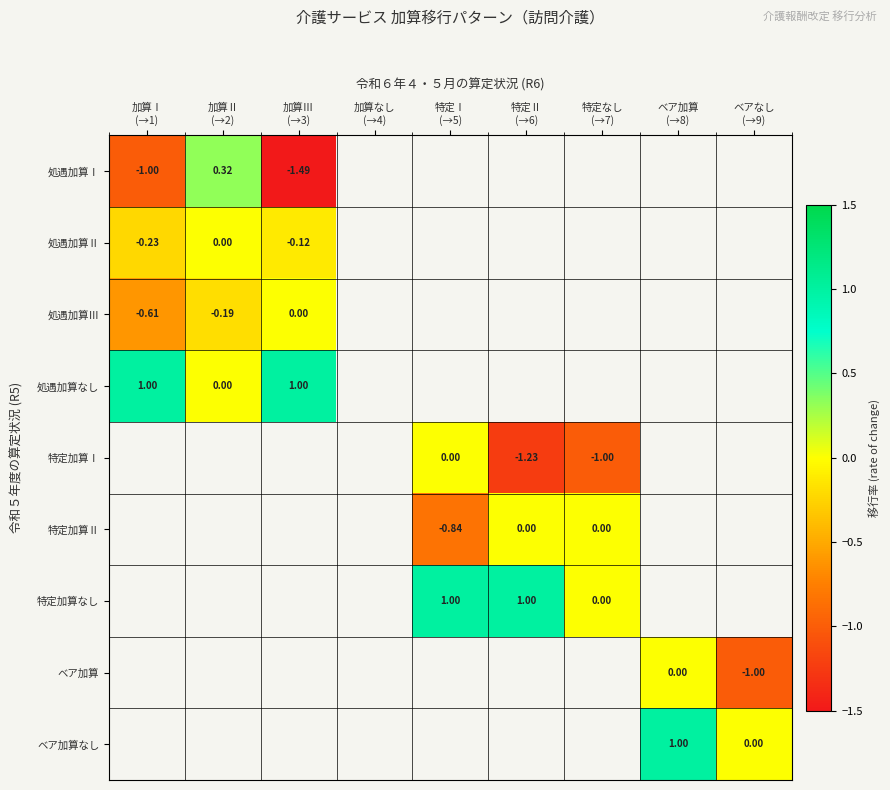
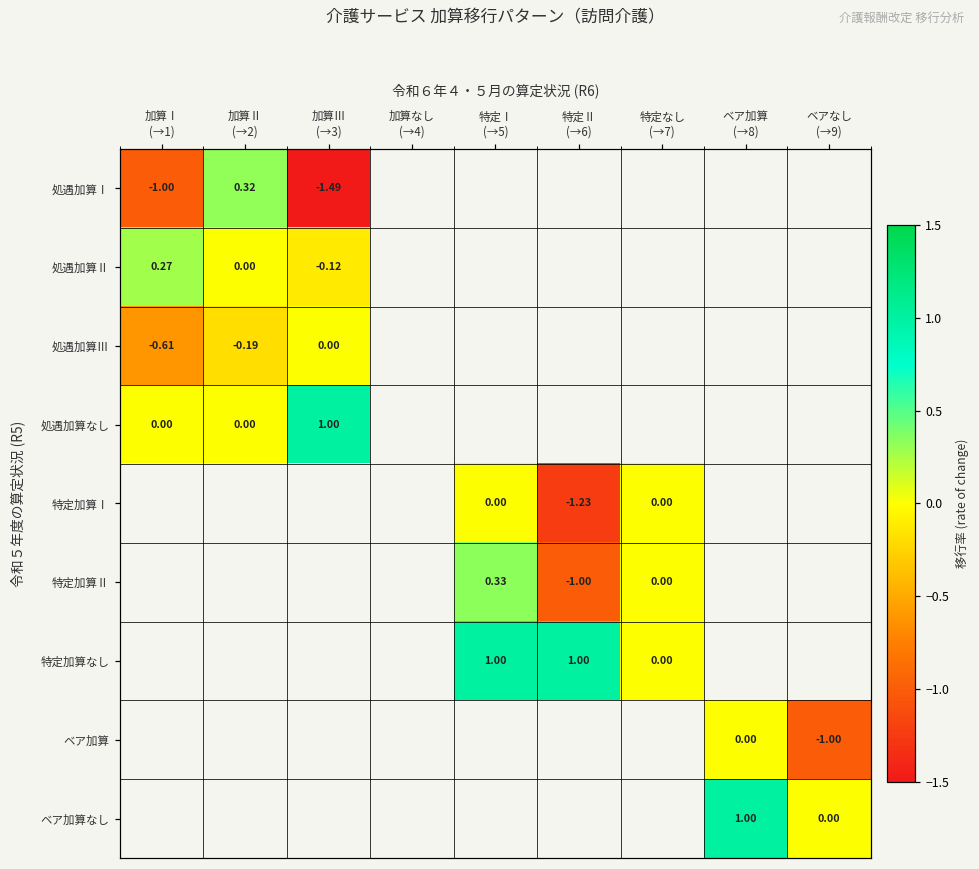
処遇加算Ⅱ, 加算Ⅰ (→1): -0.23 -> 0.27
処遇加算なし, 加算Ⅰ (→1): 1.00 -> 0.00
特定加算Ⅰ, 特定なし (→7): -1.00 -> 0.00
特定加算Ⅱ, 特定Ⅰ (→5): -0.84 -> 0.33
特定加算Ⅱ, 特定Ⅱ (→6): 0.00 -> -1.00
